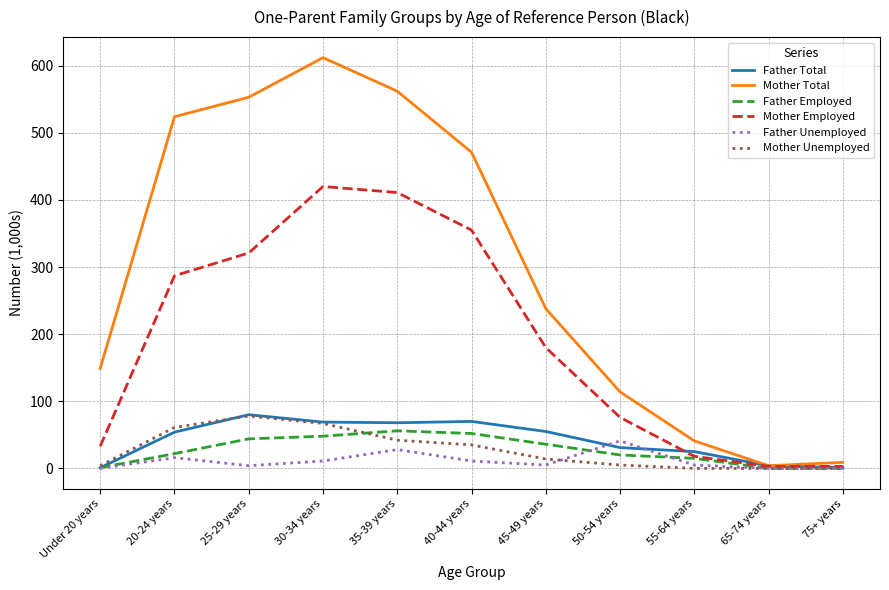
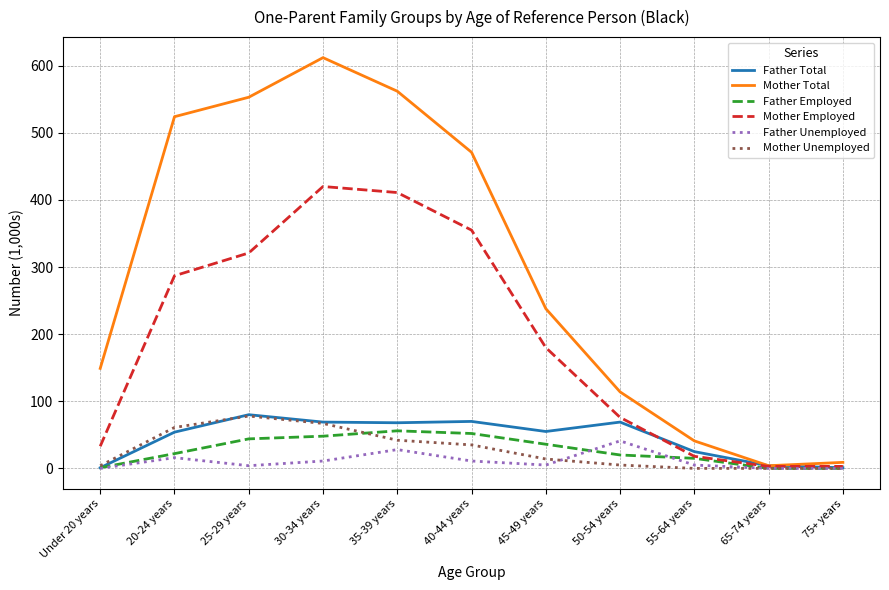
Father Total, 50-54 years: 30 -> 70
